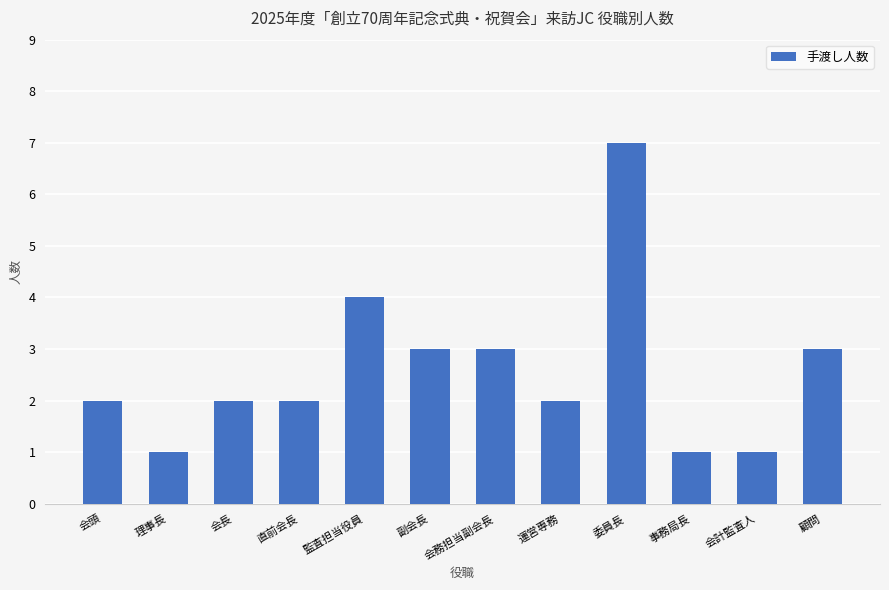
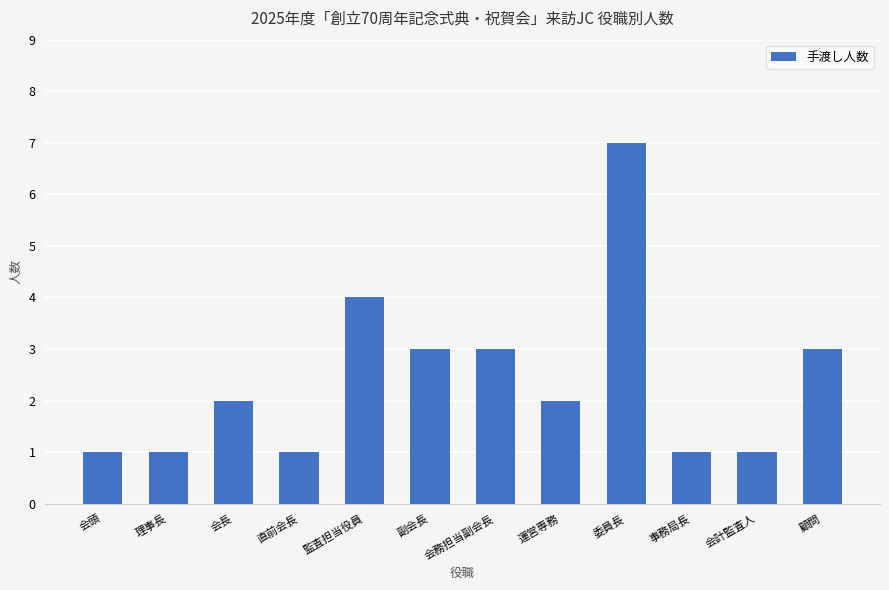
会頭: 2 -> 1
直前会長: 2 -> 1
